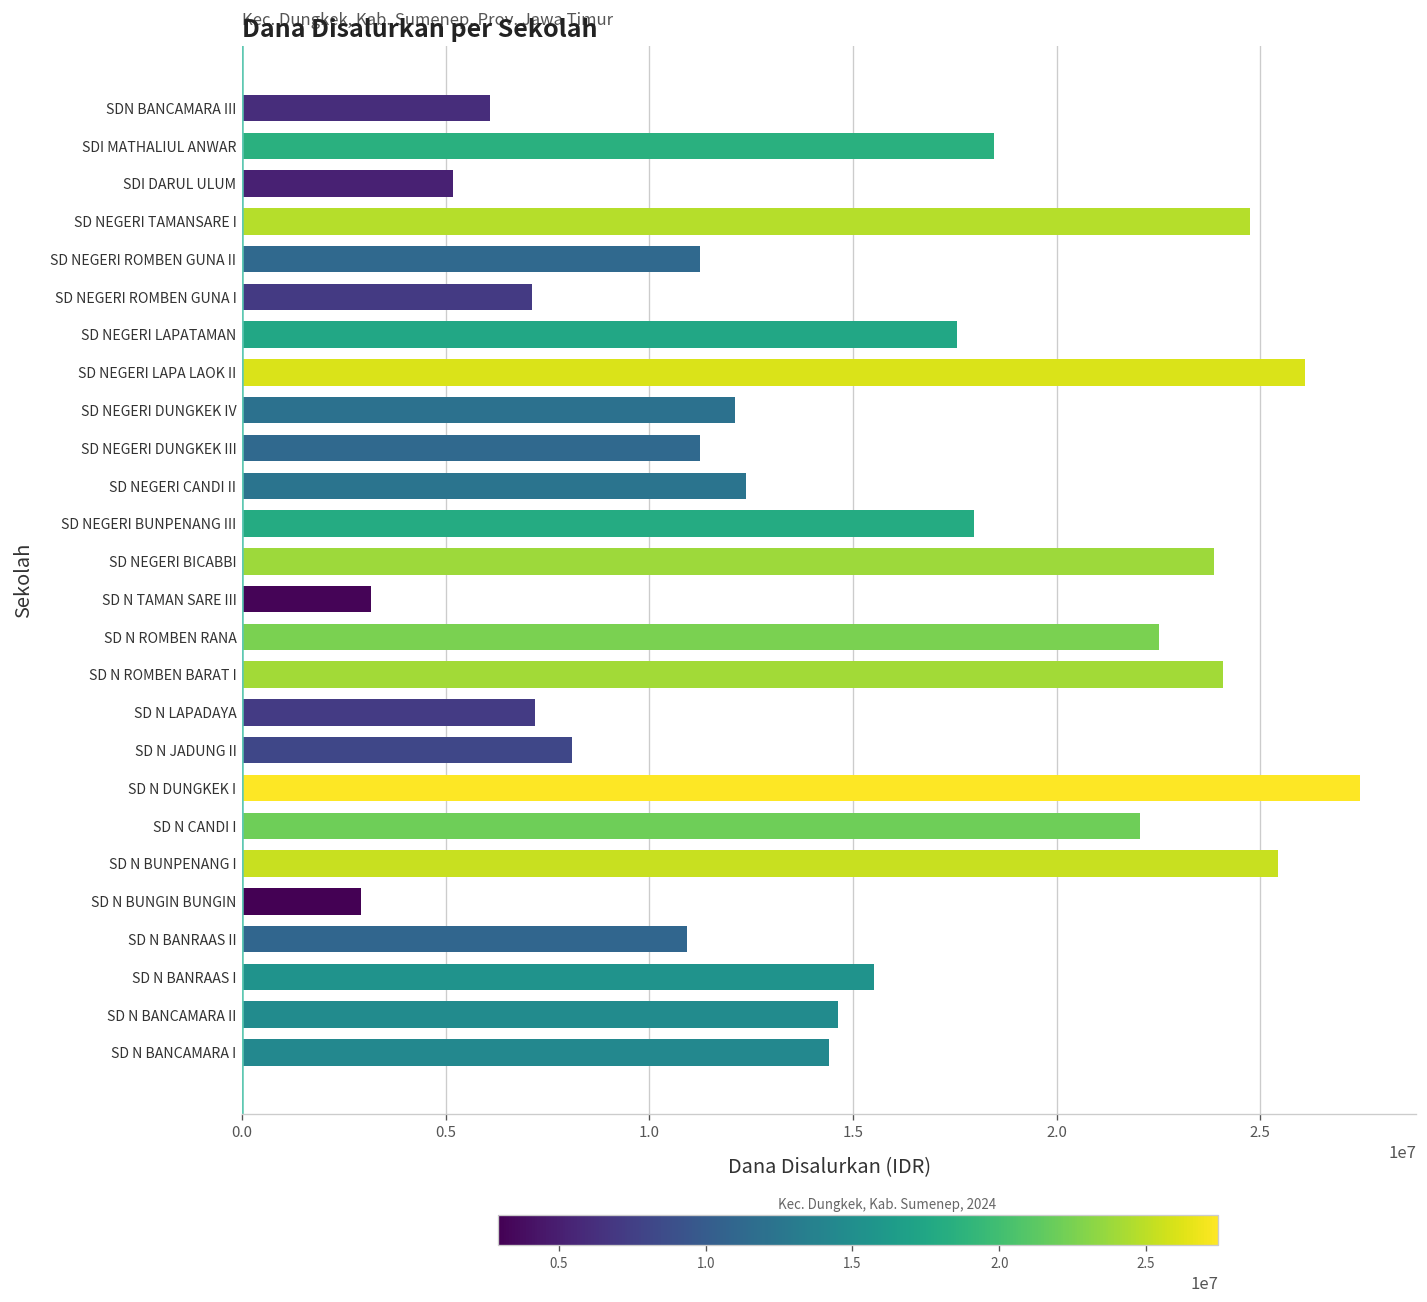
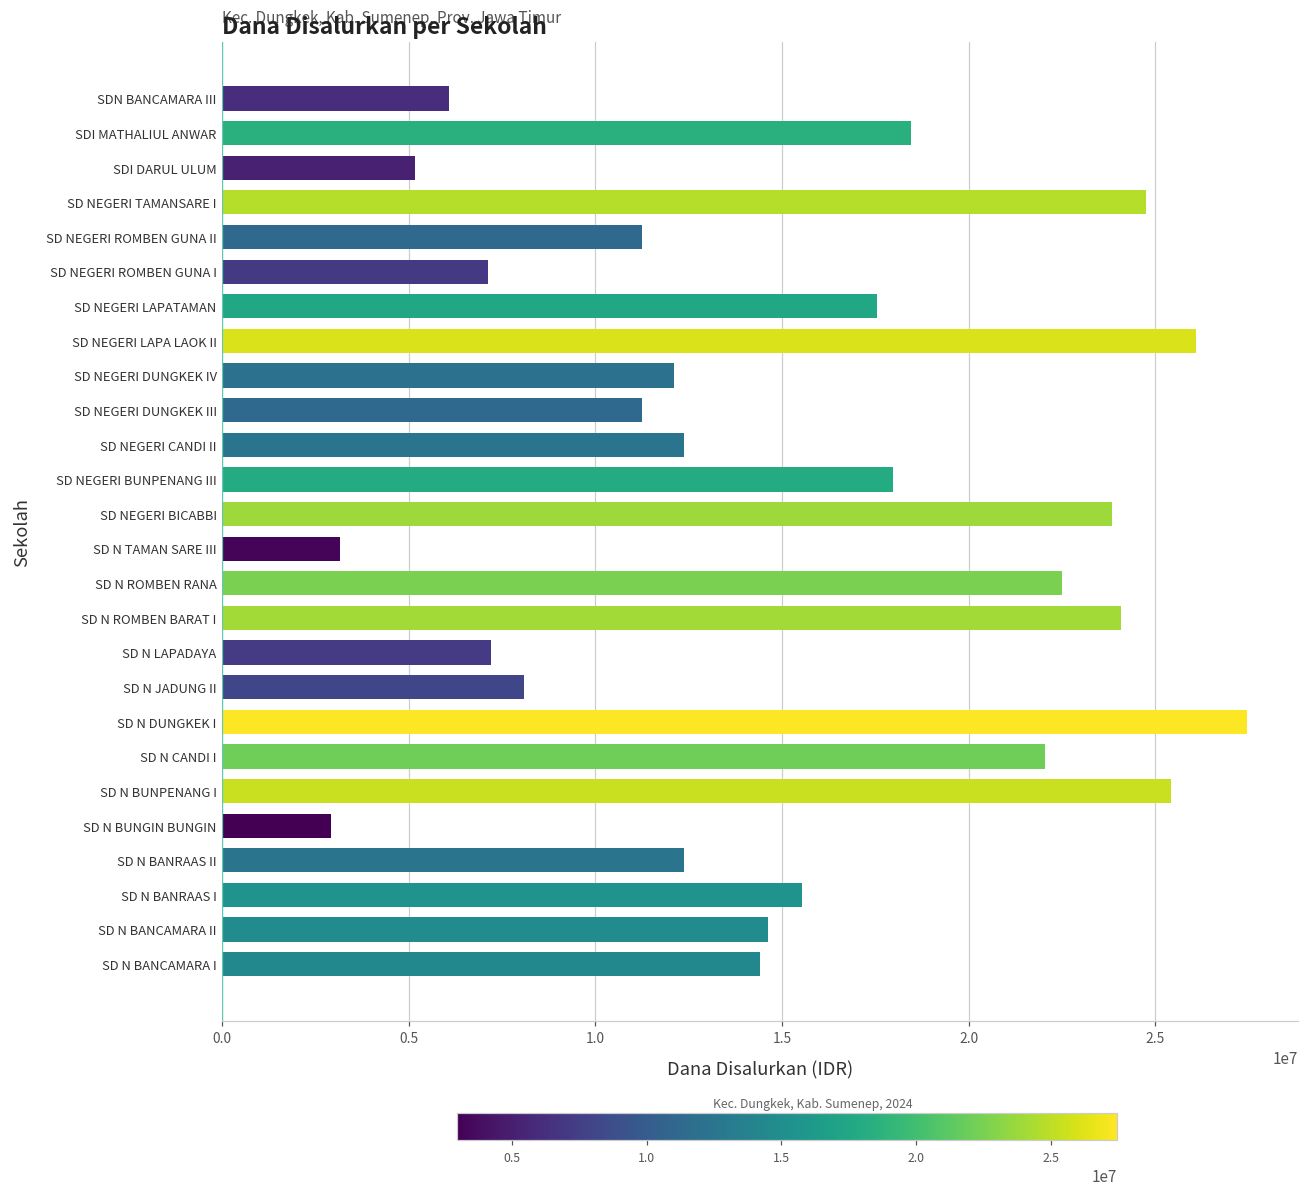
SD N BANRAAS II: 10900000 -> 12400000
